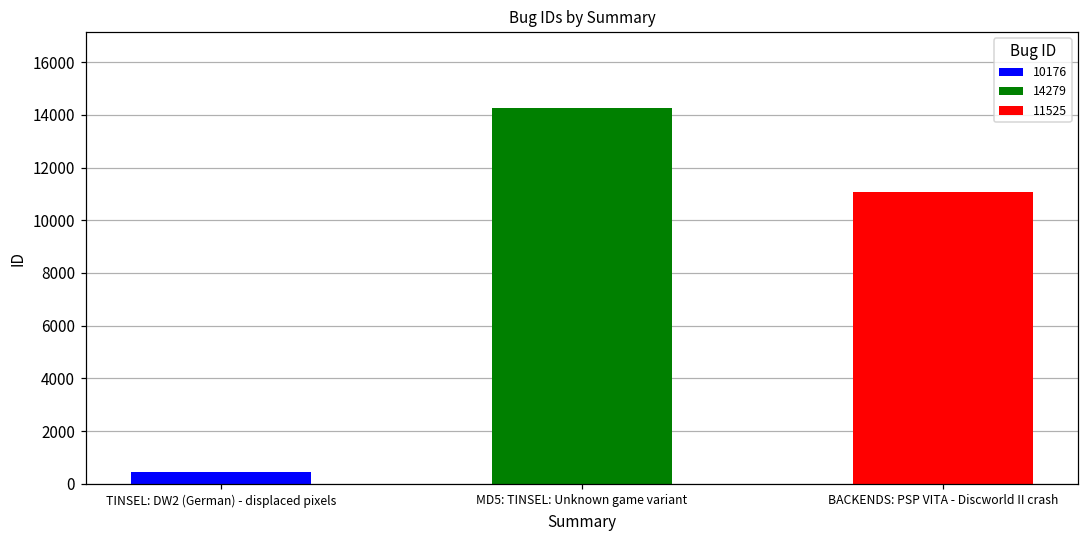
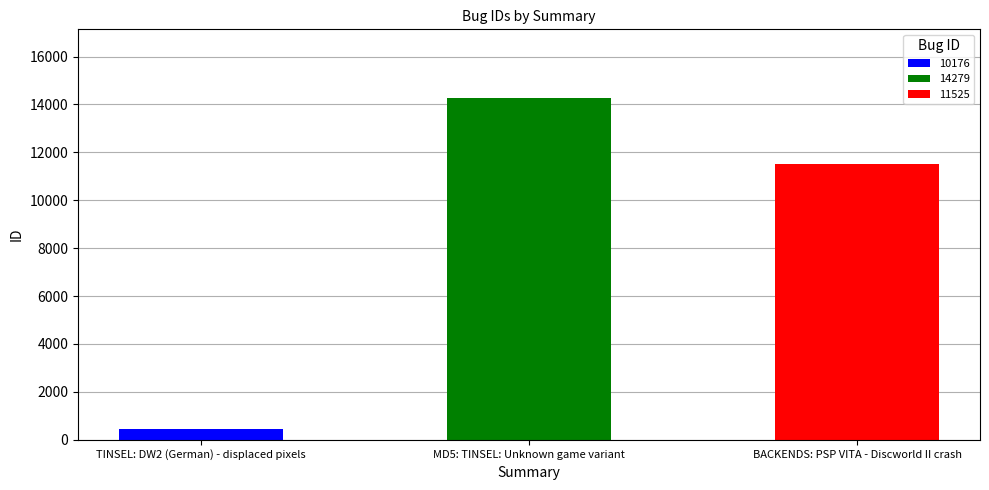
BACKENDS: PSP VITA - Discworld II crash: 11100 -> 11500
